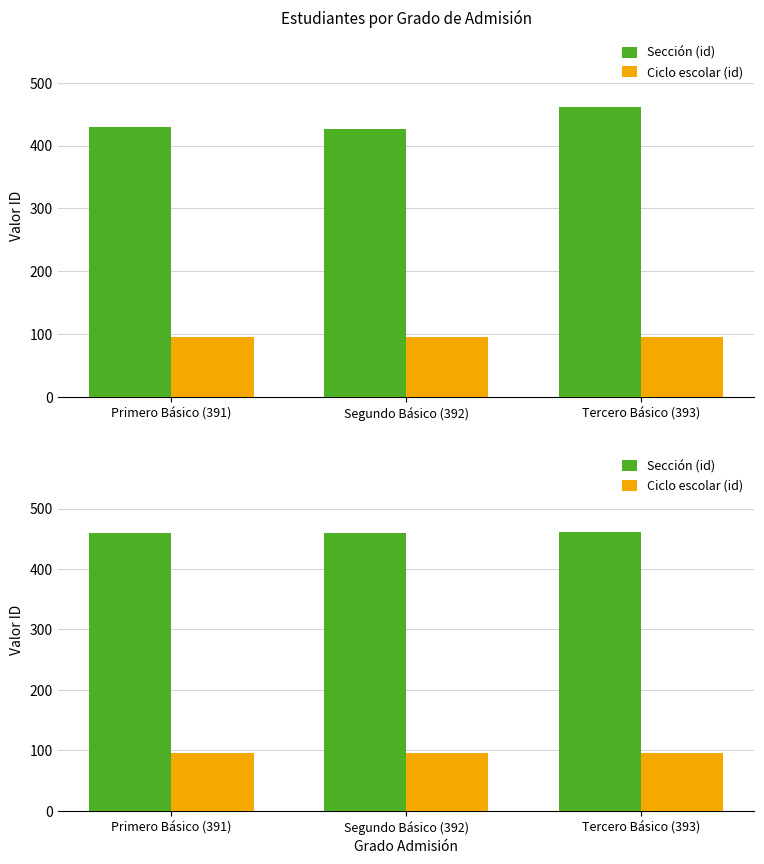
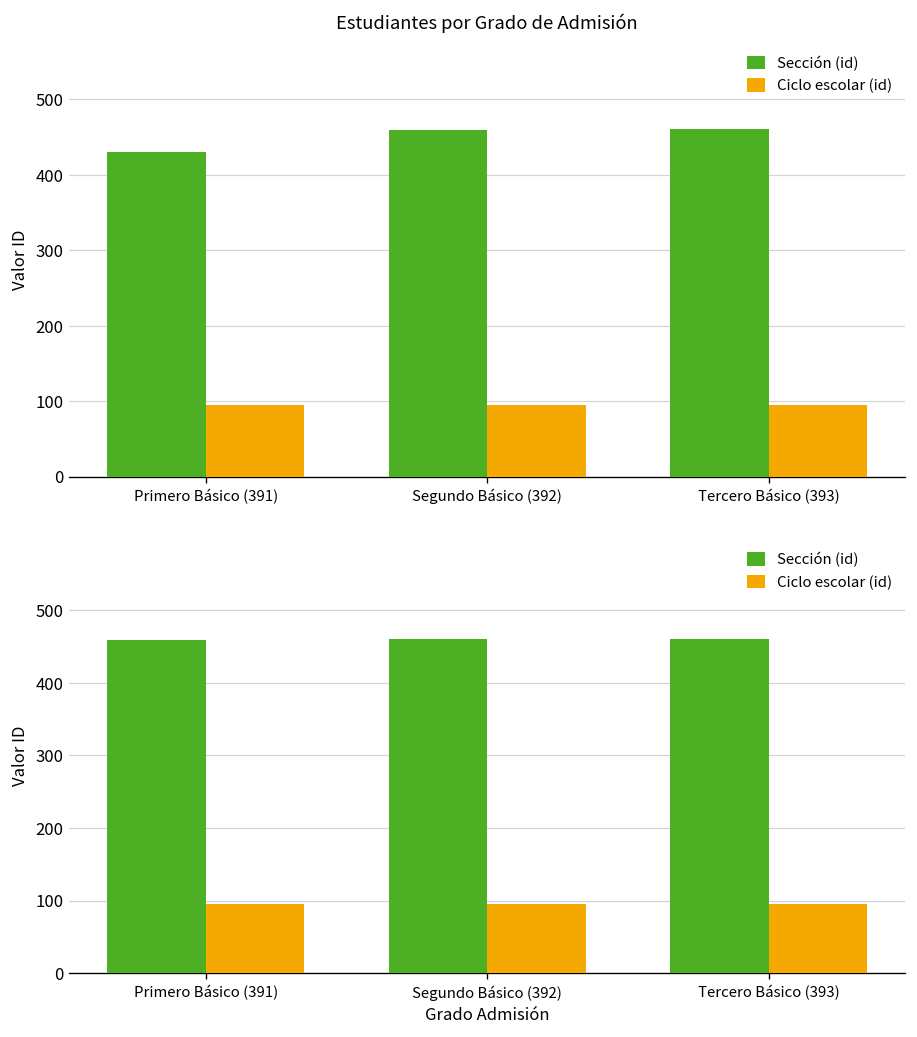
Estudiantes por Grado de Admisión, Sección (id), Segundo Básico (392): 430 -> 460
